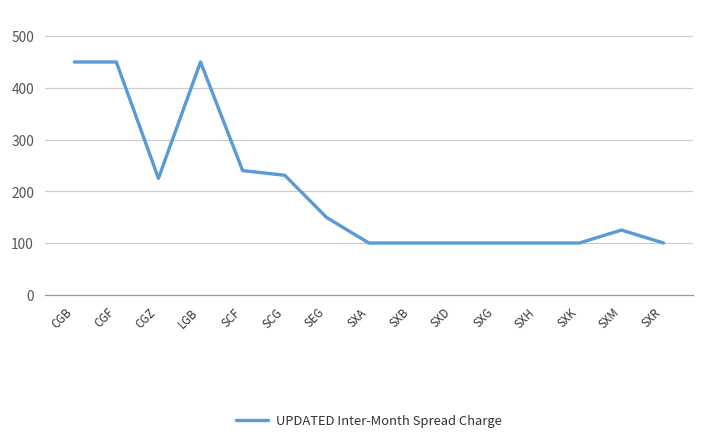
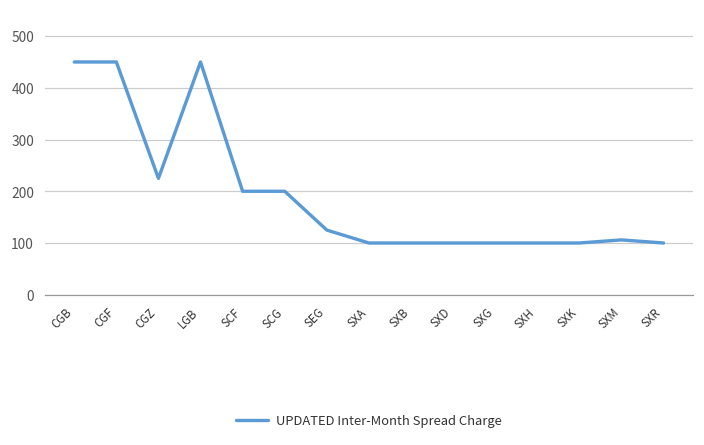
SCF: 240 -> 200
SCG: 230 -> 200
SEG: 150 -> 130
SXM: 130 -> 110
